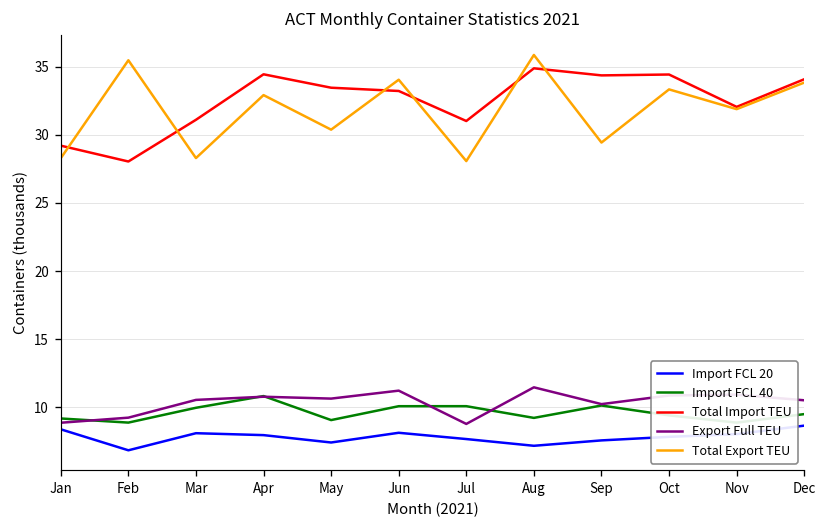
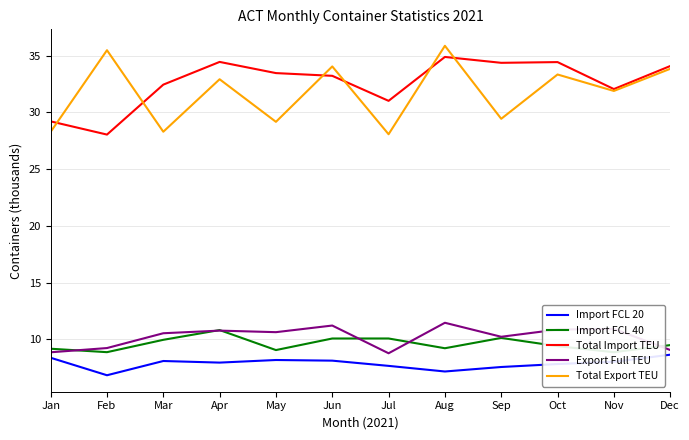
Total Import TEU, Mar: 31.1 -> 32.4
Import FCL 20, May: 7.4 -> 8.2
Total Export TEU, May: 30.4 -> 29.2
Export Full TEU, Dec: 10.5 -> 9.1
